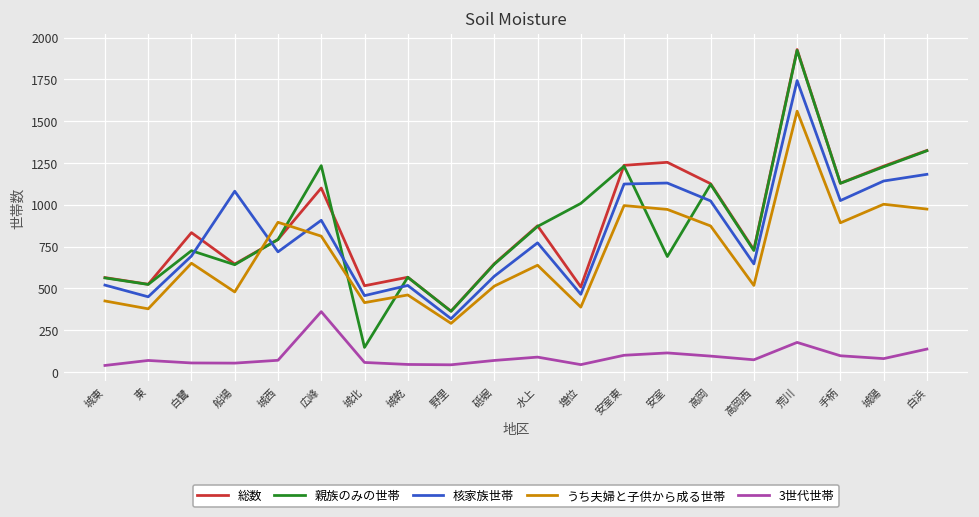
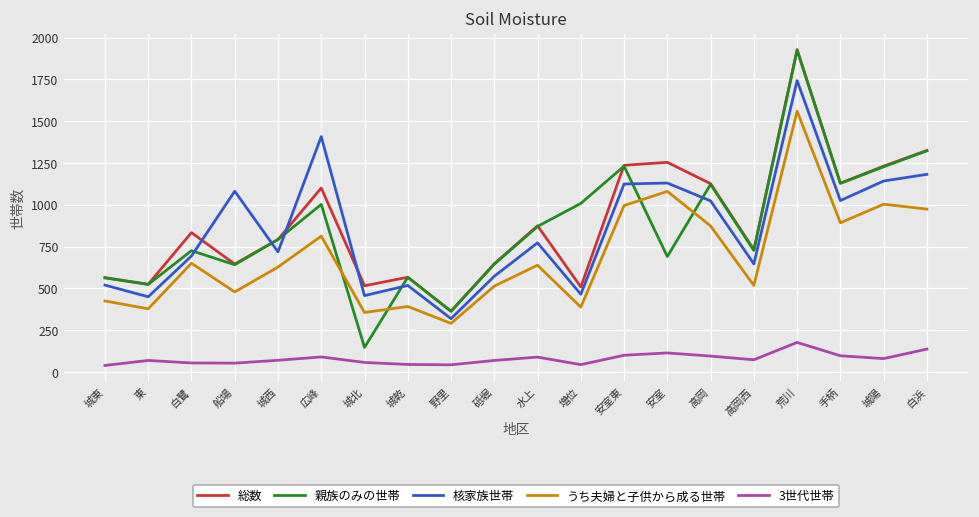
うち夫婦と子供から成る世帯, 城西: 900 -> 630
親族のみの世帯, 広峰: 1230 -> 1000
核家族世帯, 広峰: 910 -> 1410
3世代世帯, 広峰: 360 -> 90
うち夫婦と子供から成る世帯, 城北: 410 -> 360
うち夫婦と子供から成る世帯, 城乾: 460 -> 390
うち夫婦と子供から成る世帯, 安室: 970 -> 1080
